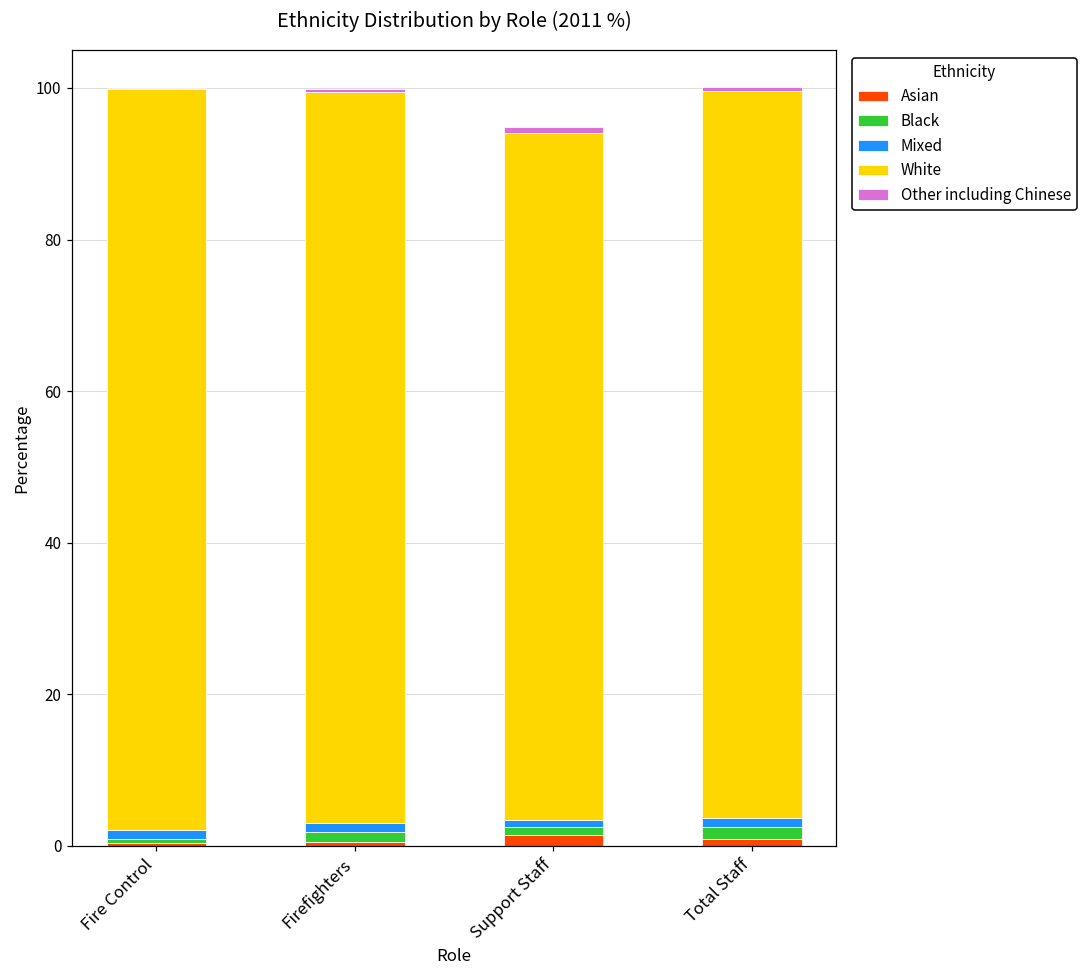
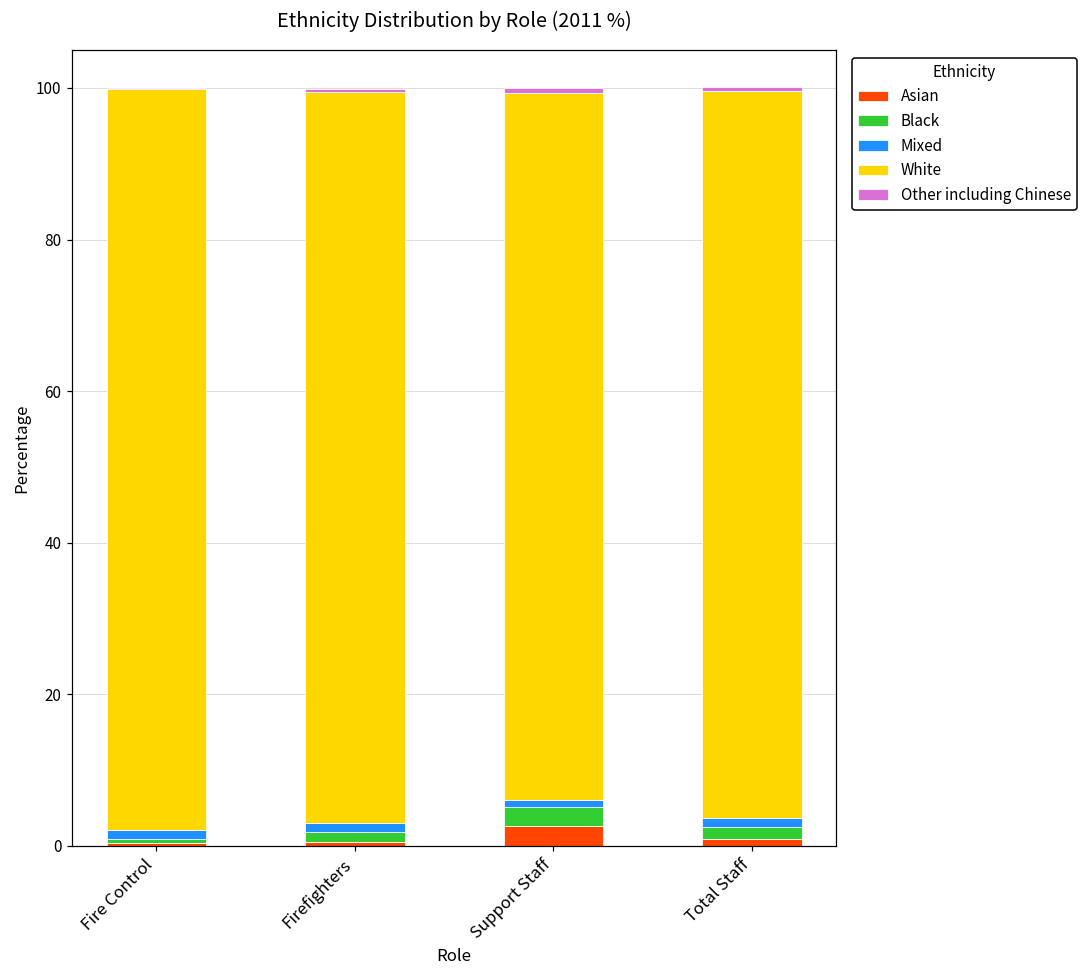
Asian, Support Staff: 1 -> 3
Black, Support Staff: 1 -> 3
White, Support Staff: 91 -> 93
